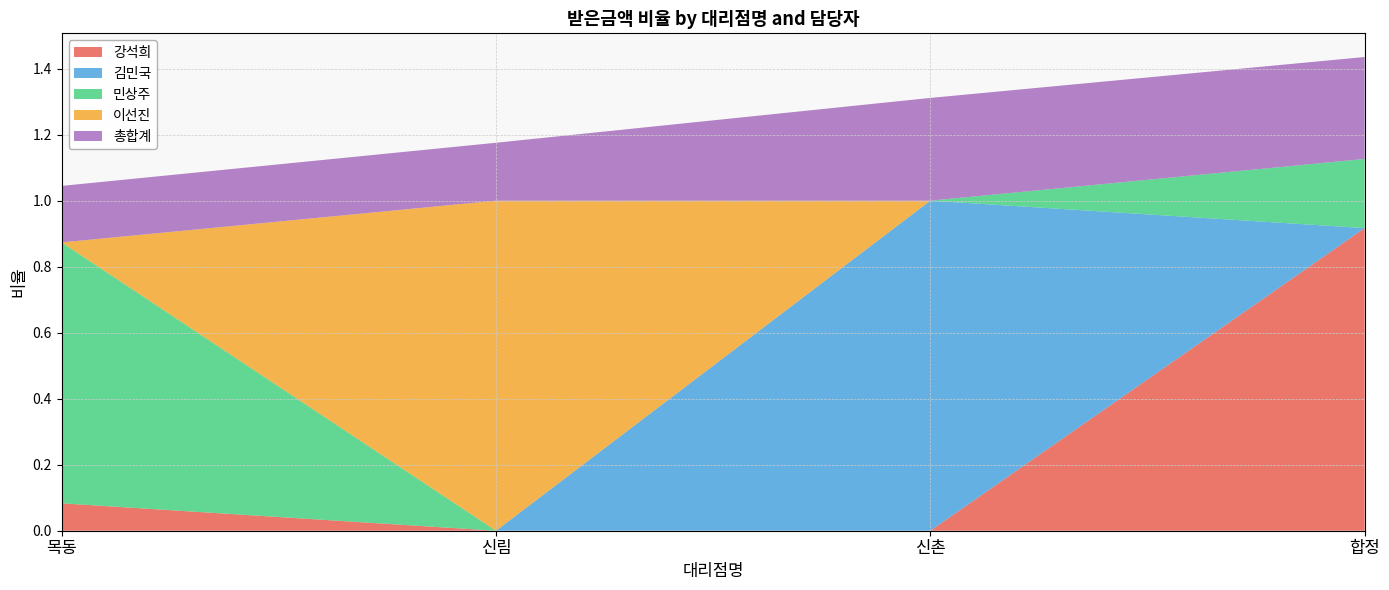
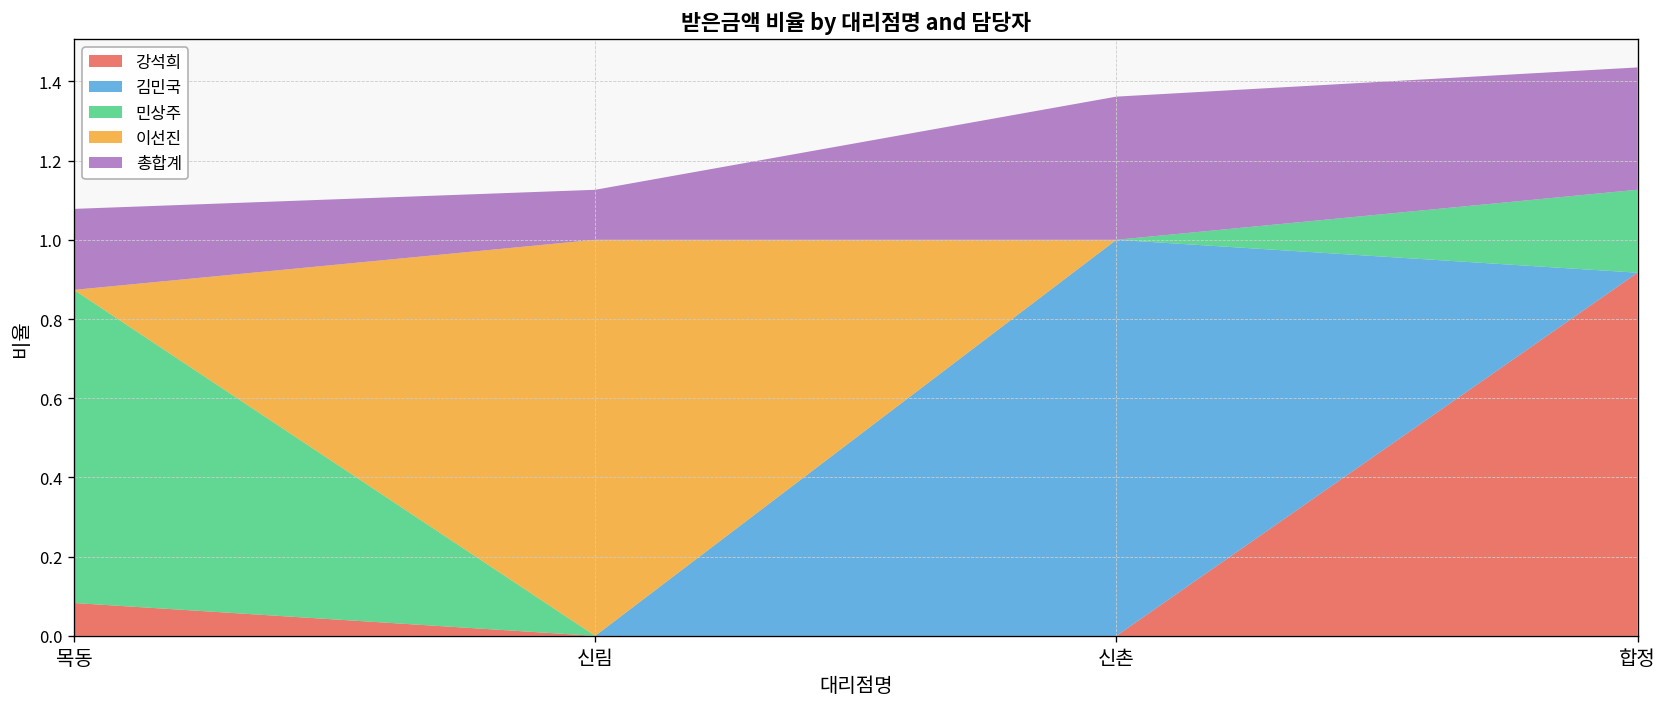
총합계, 목동: 0.17 -> 0.20
총합계, 신림: 0.18 -> 0.13
총합계, 신촌: 0.31 -> 0.36
